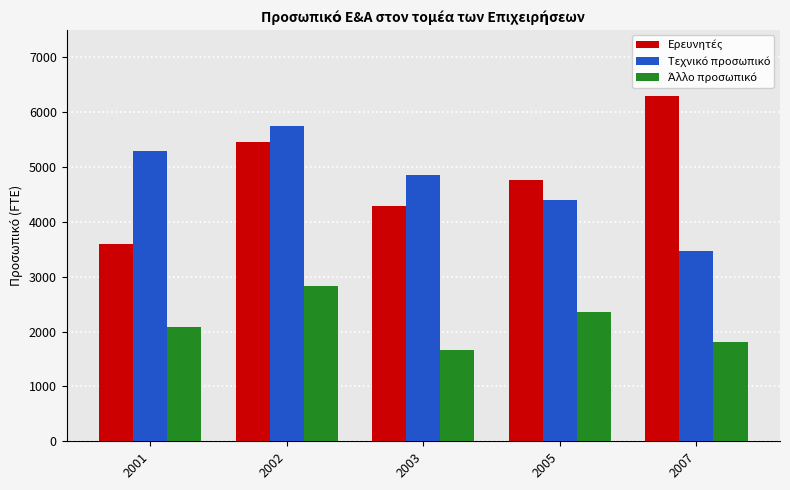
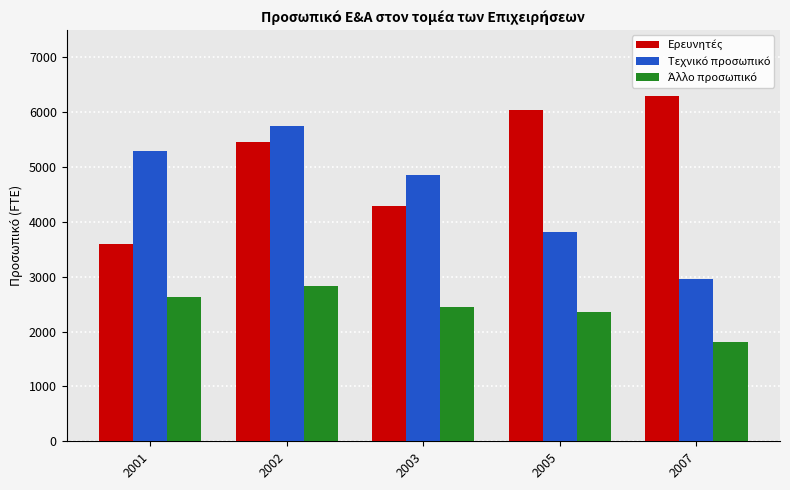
Άλλο προσωπικό, 2001: 2100 -> 2600
Άλλο προσωπικό, 2003: 1700 -> 2500
Ερευνητές, 2005: 4800 -> 6000
Τεχνικό προσωπικό, 2005: 4400 -> 3800
Τεχνικό προσωπικό, 2007: 3500 -> 3000
